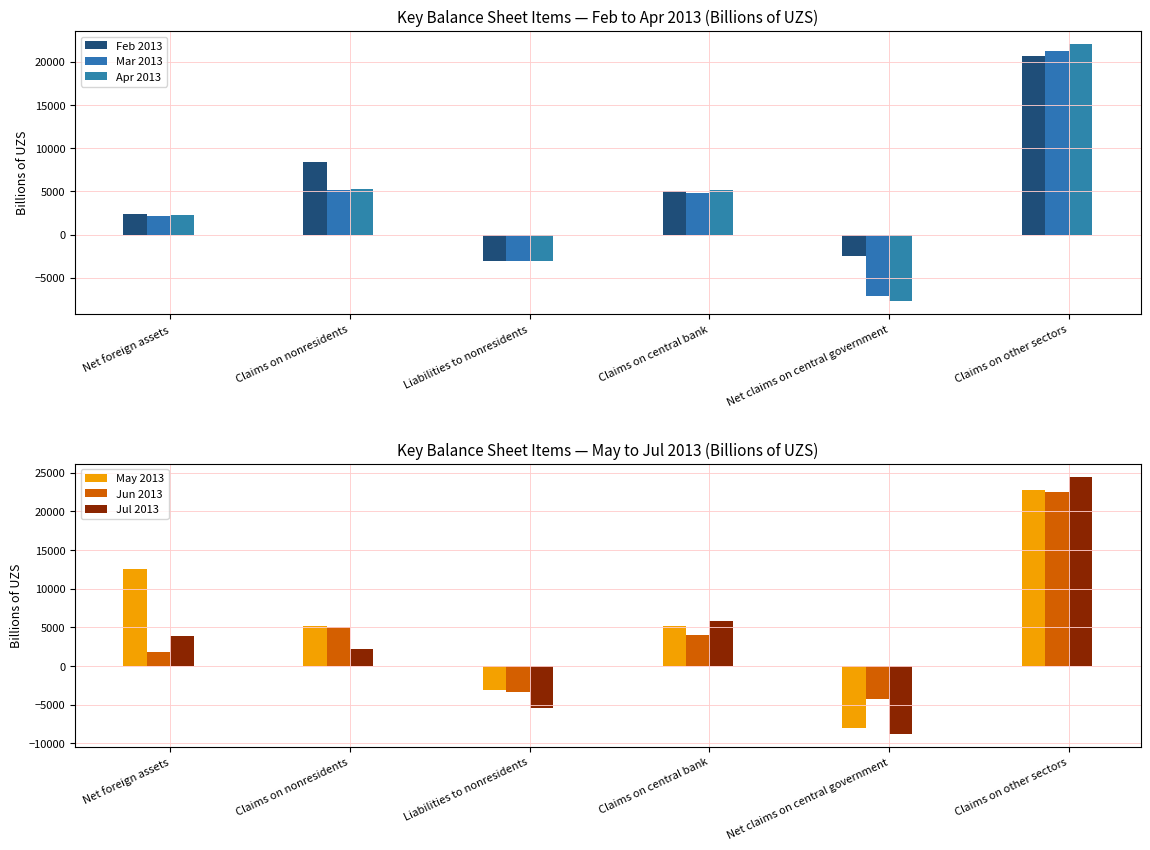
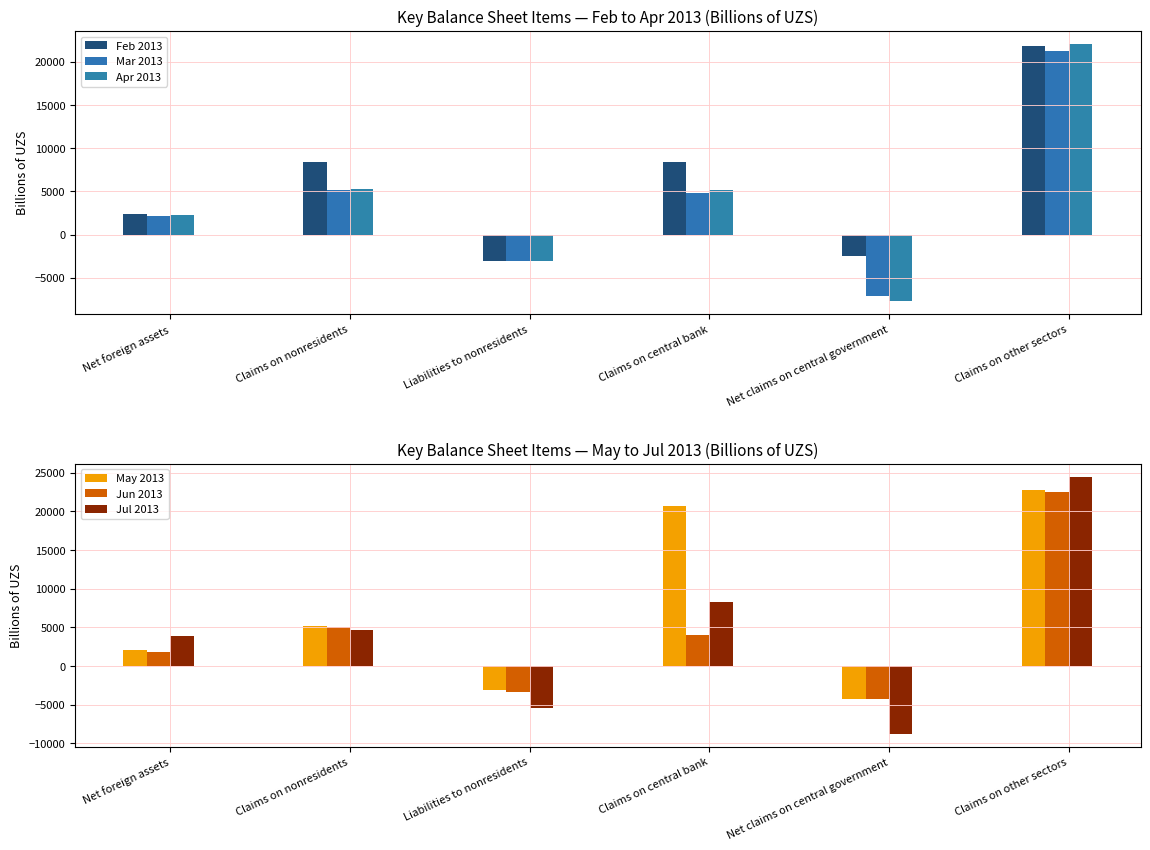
Key Balance Sheet Items — Feb to Apr 2013 (Billions of UZS), Feb 2013, Claims on central bank: 5000 -> 8000
Key Balance Sheet Items — Feb to Apr 2013 (Billions of UZS), Feb 2013, Claims on other sectors: 21000 -> 22000
Key Balance Sheet Items — May to Jul 2013 (Billions of UZS), May 2013, Net foreign assets: 13000 -> 2000
Key Balance Sheet Items — May to Jul 2013 (Billions of UZS), Jul 2013, Claims on nonresidents: 2000 -> 5000
Key Balance Sheet Items — May to Jul 2013 (Billions of UZS), May 2013, Claims on central bank: 5000 -> 21000
Key Balance Sheet Items — May to Jul 2013 (Billions of UZS), Jul 2013, Claims on central bank: 6000 -> 8000
Key Balance Sheet Items — May to Jul 2013 (Billions of UZS), May 2013, Net claims on central government: -8000 -> -4000
